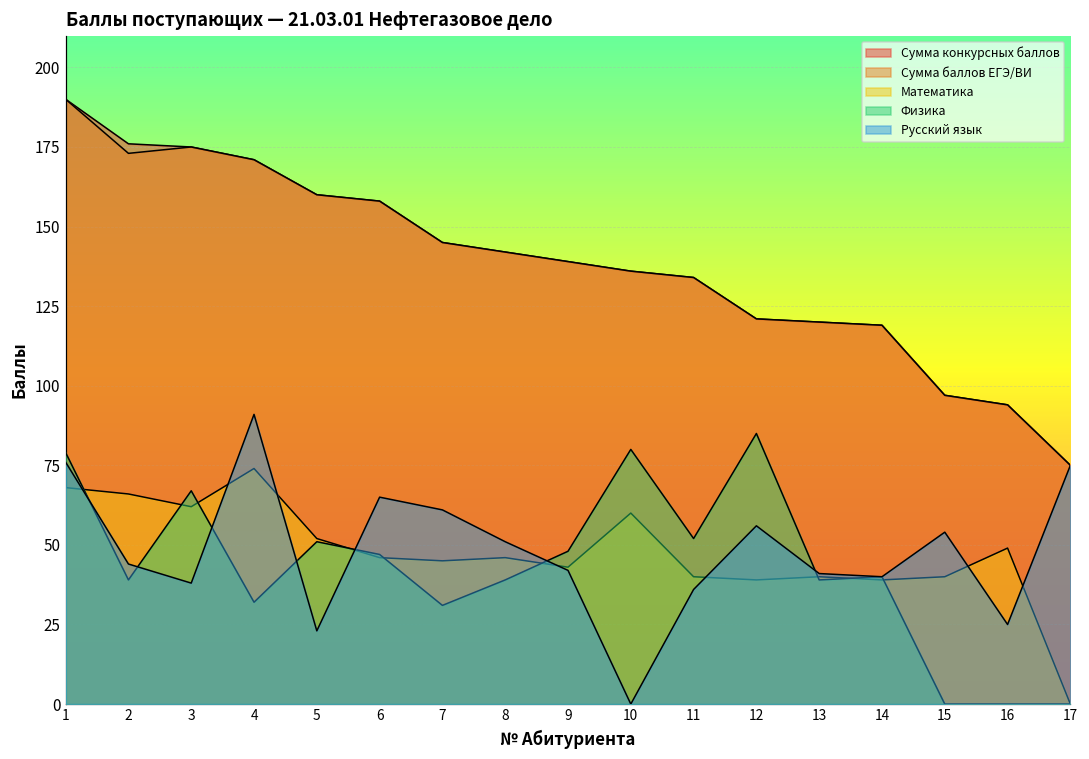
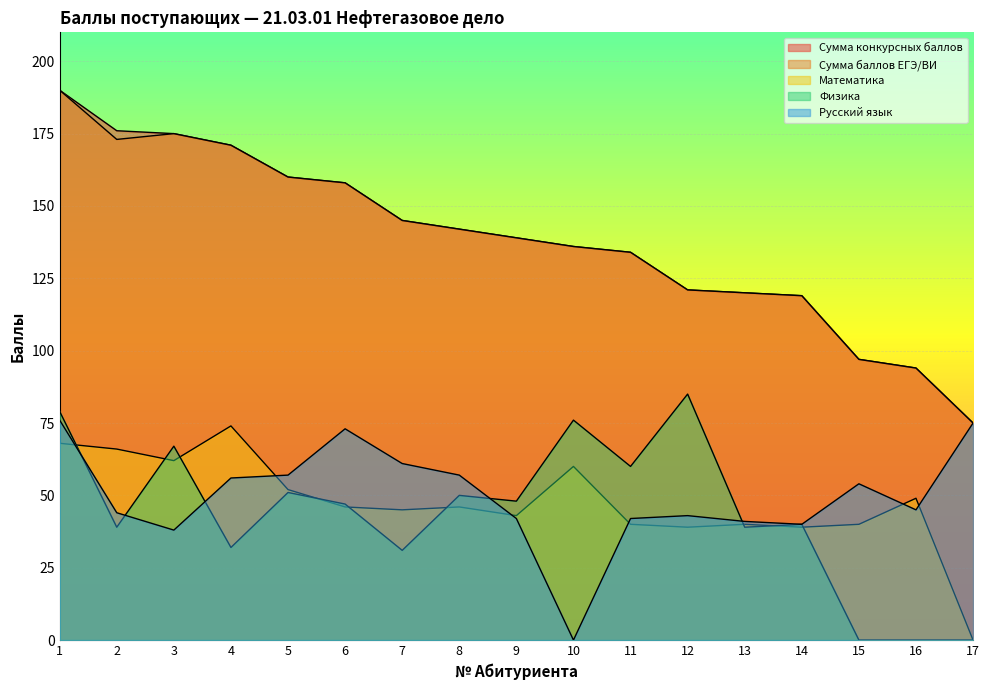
Русский язык, 4: 91 -> 56
Русский язык, 5: 23 -> 57
Русский язык, 6: 65 -> 73
Физика, 8: 39 -> 50
Русский язык, 8: 51 -> 57
Физика, 10: 80 -> 76
Физика, 11: 52 -> 60
Русский язык, 11: 36 -> 42
Русский язык, 12: 56 -> 43
Русский язык, 16: 25 -> 45
